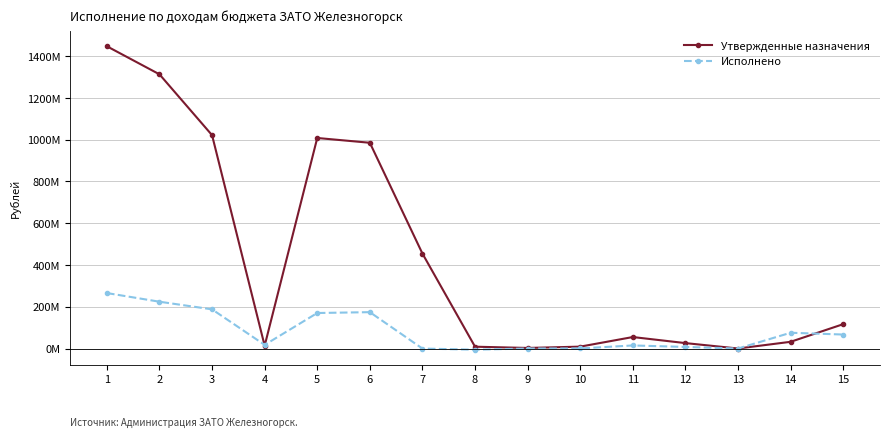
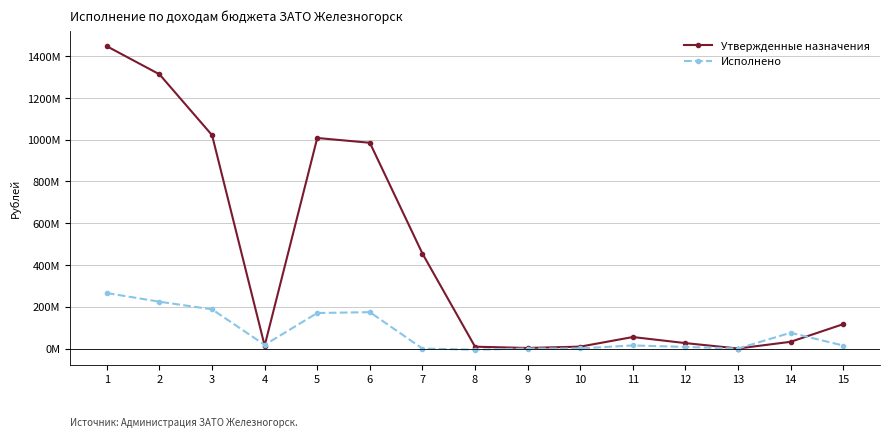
Исполнено, 15: 70000000 -> 10000000
